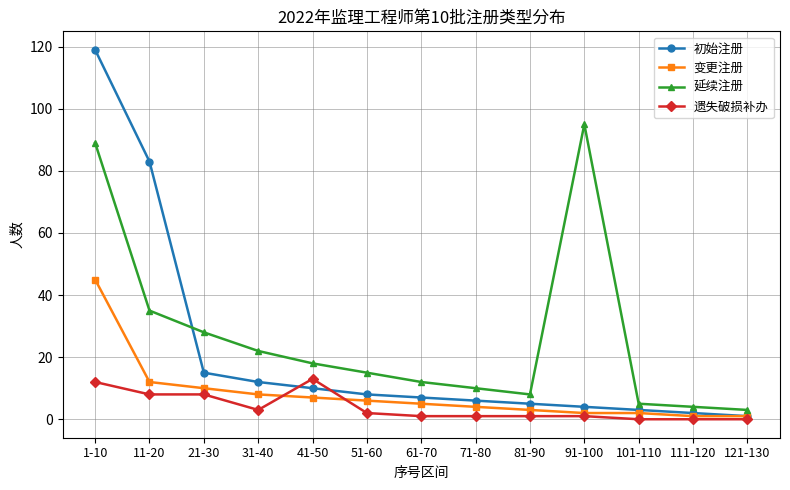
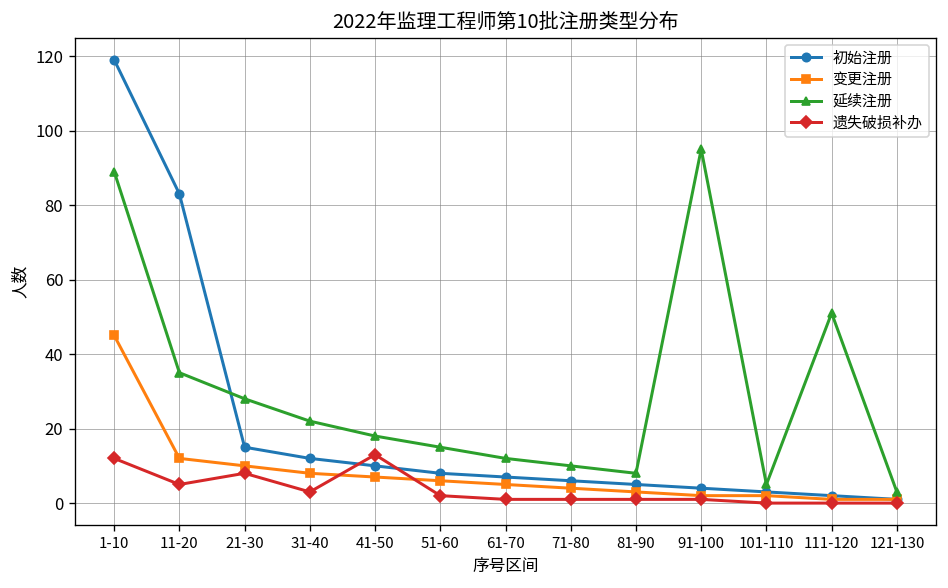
遗失破损补办, 11-20: 8 -> 5
延续注册, 111-120: 4 -> 51
